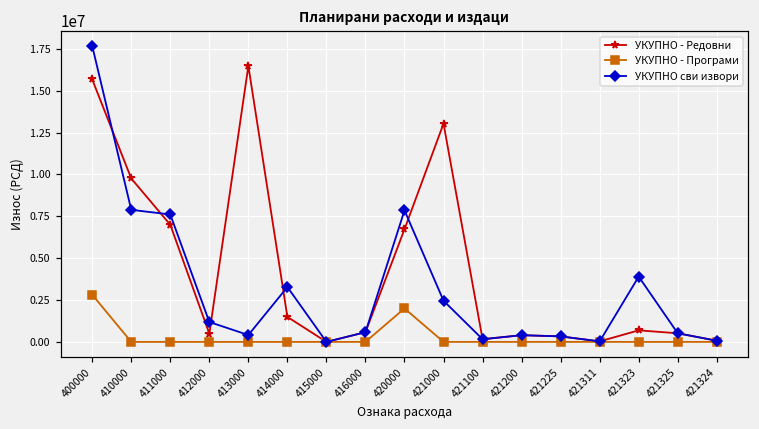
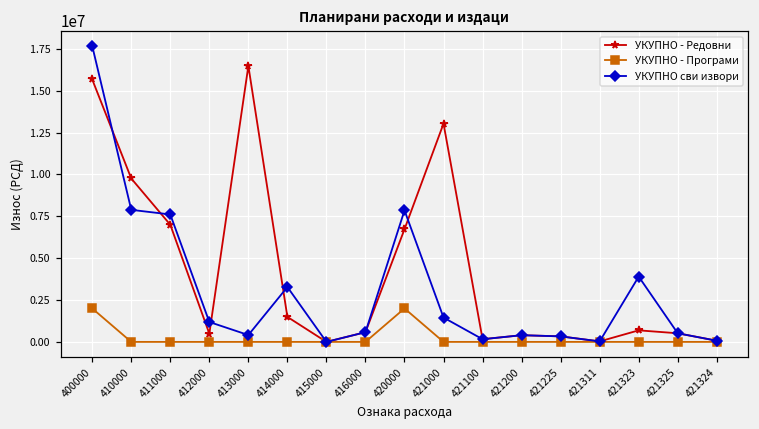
УКУПНО - Програми, 400000: 2800000 -> 2000000
УКУПНО сви извори, 421000: 2500000 -> 1500000
